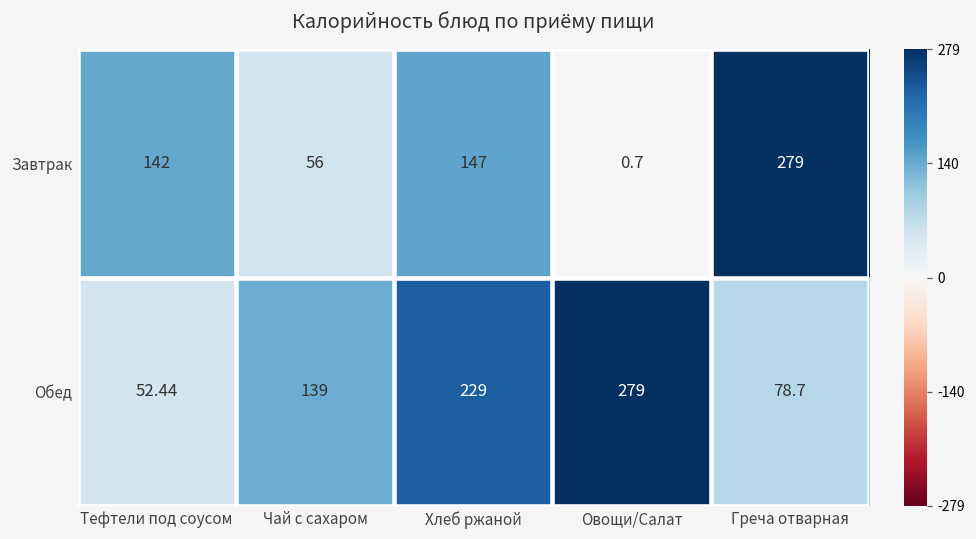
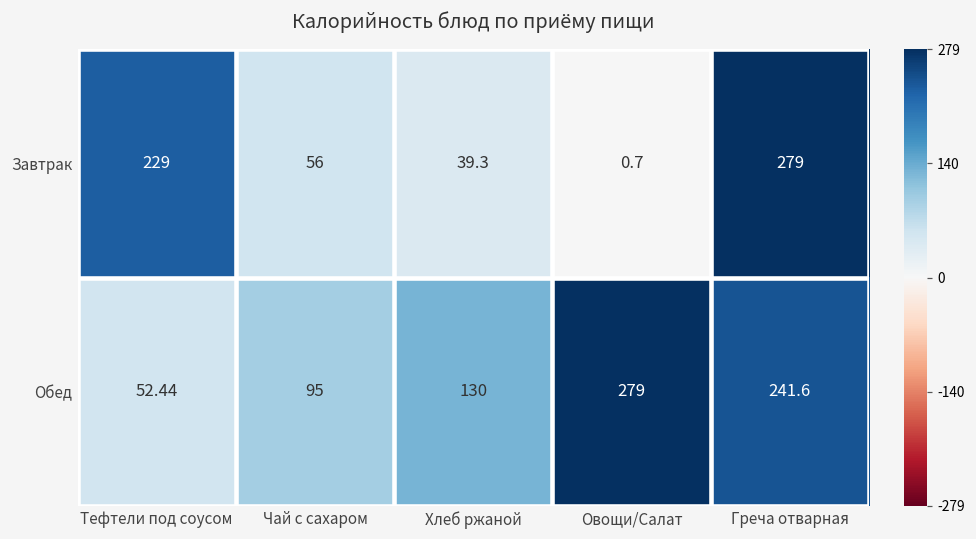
Завтрак, Тефтели под соусом: 142 -> 229
Завтрак, Хлеб ржаной: 147 -> 39.3
Обед, Чай с сахаром: 139 -> 95
Обед, Хлеб ржаной: 229 -> 130
Обед, Греча отварная: 78.7 -> 241.6
